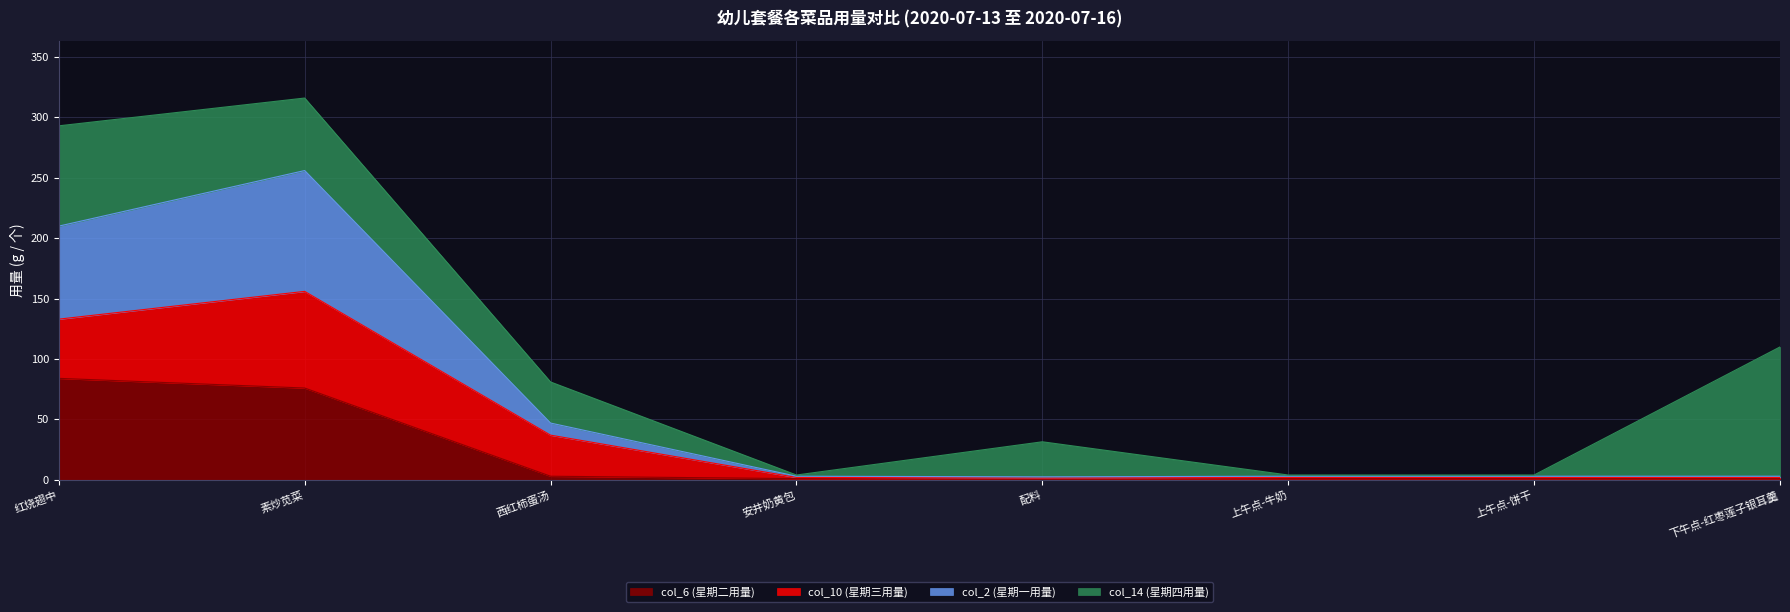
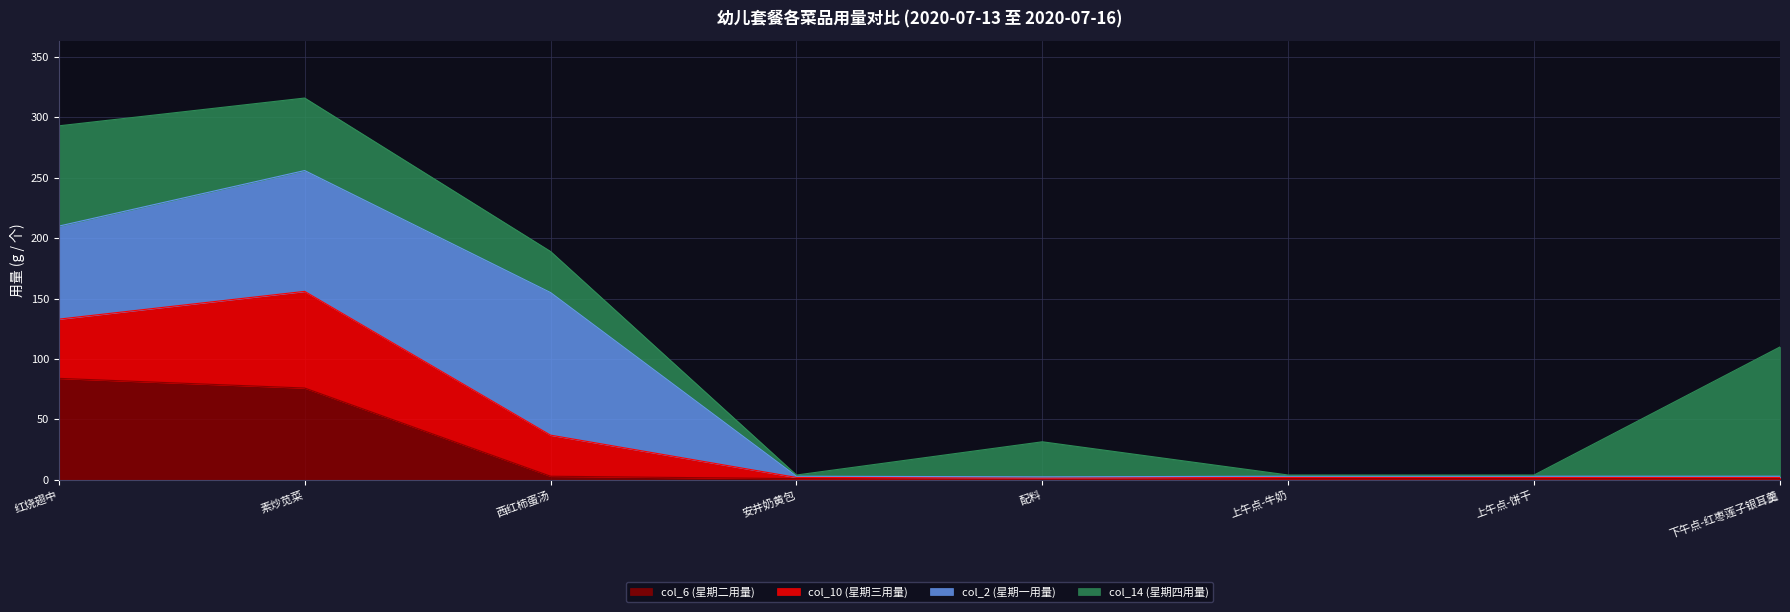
col_2 (星期一用量), 西红柿蛋汤: 10 -> 118
